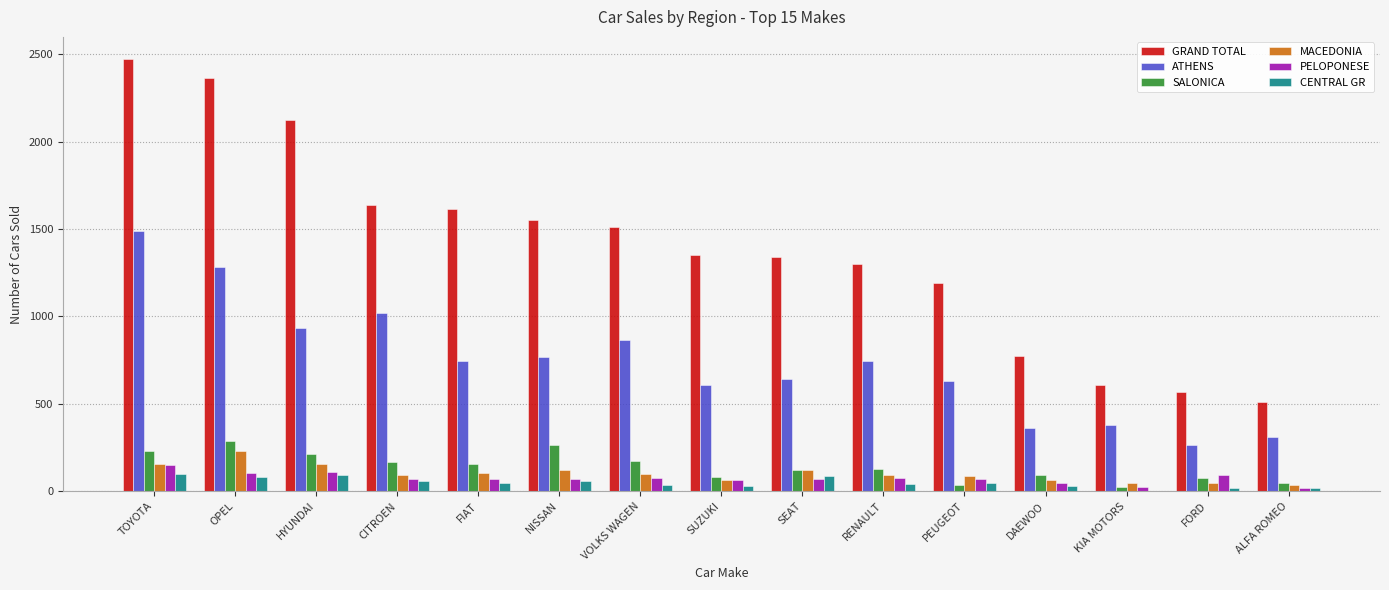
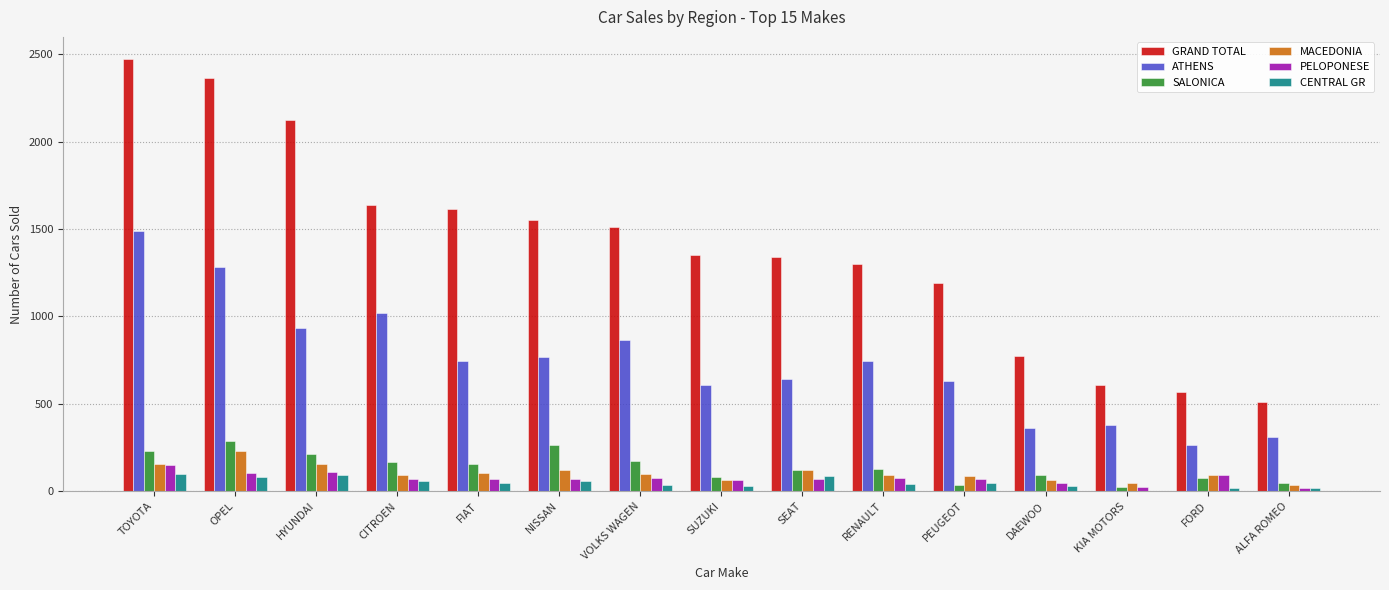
MACEDONIA, FORD: 50 -> 100
